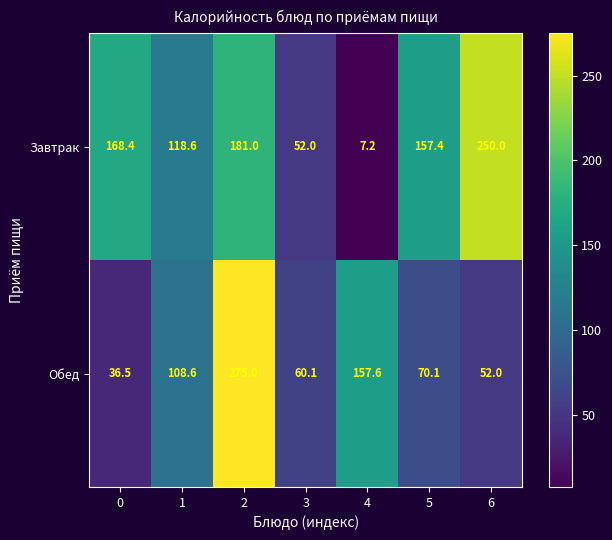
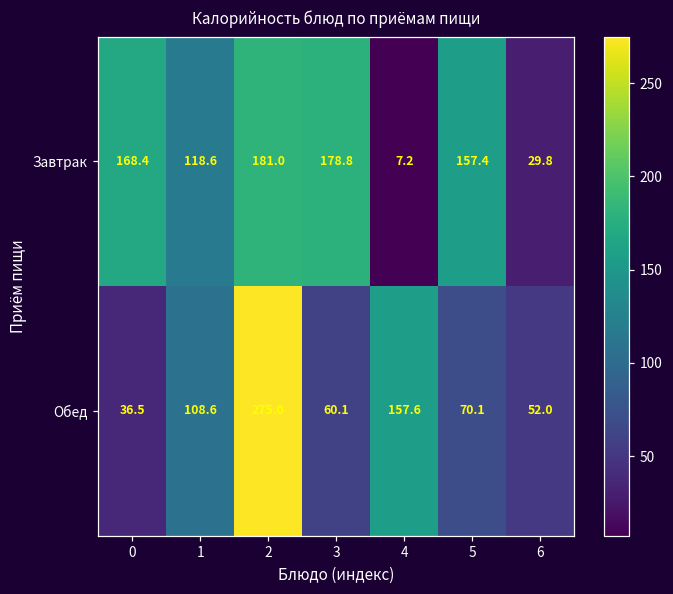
Завтрак, 3: 52.0 -> 178.8
Завтрак, 6: 250.0 -> 29.8
